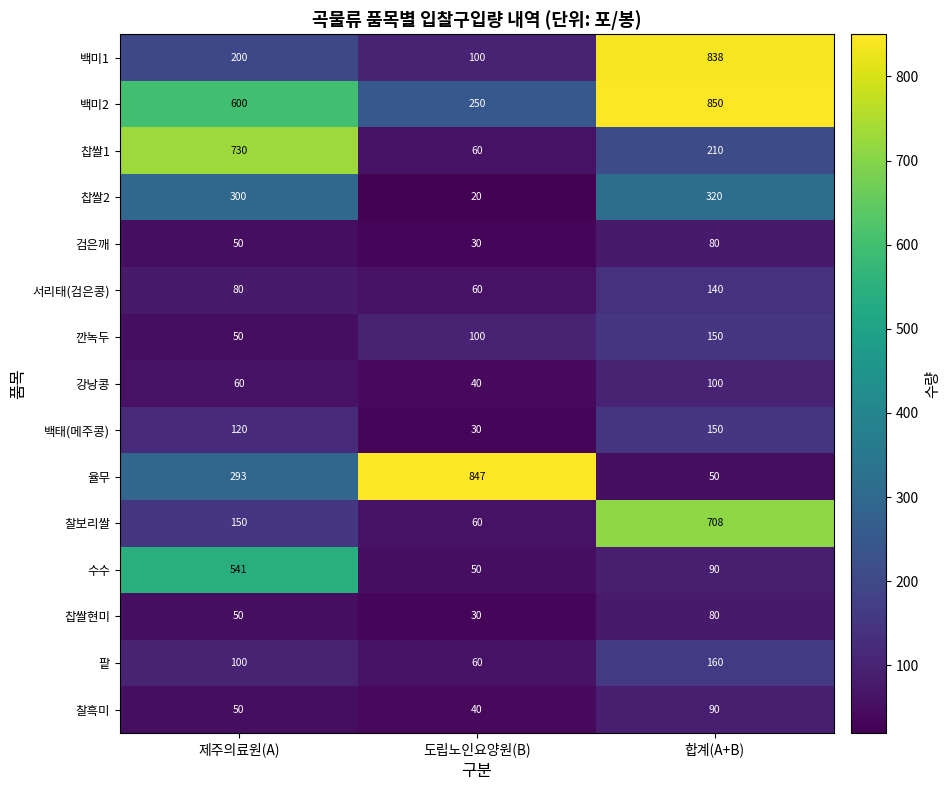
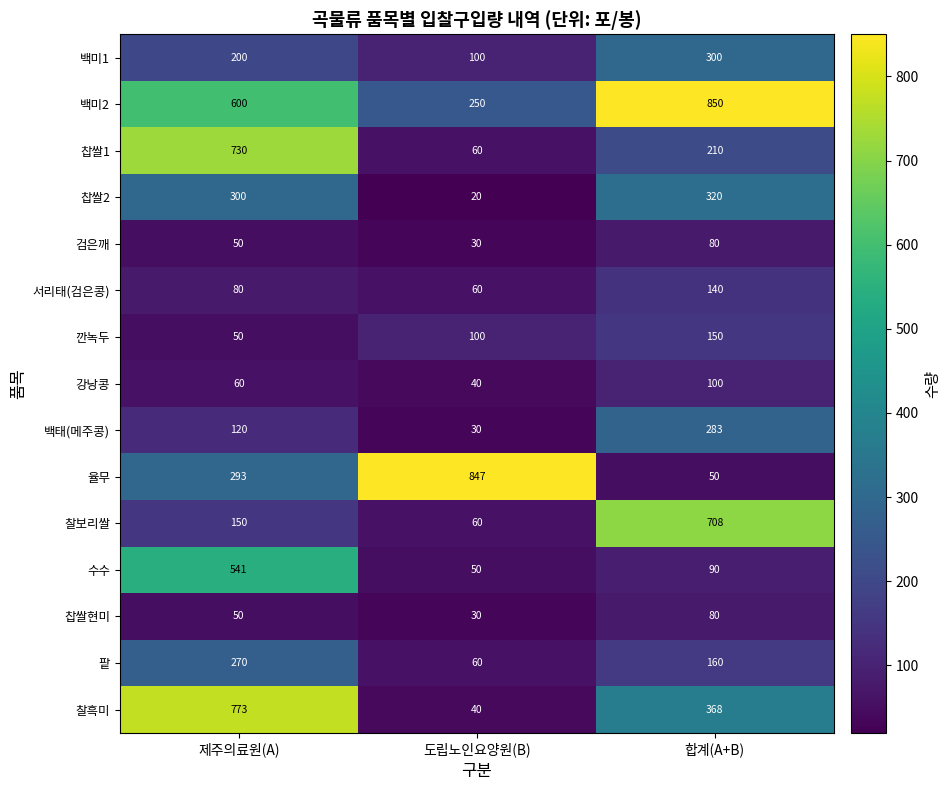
백미1, 합계(A+B): 838 -> 300
백태(메주콩), 합계(A+B): 150 -> 283
팥, 제주의료원(A): 100 -> 270
찰흑미, 제주의료원(A): 50 -> 773
찰흑미, 합계(A+B): 90 -> 368
